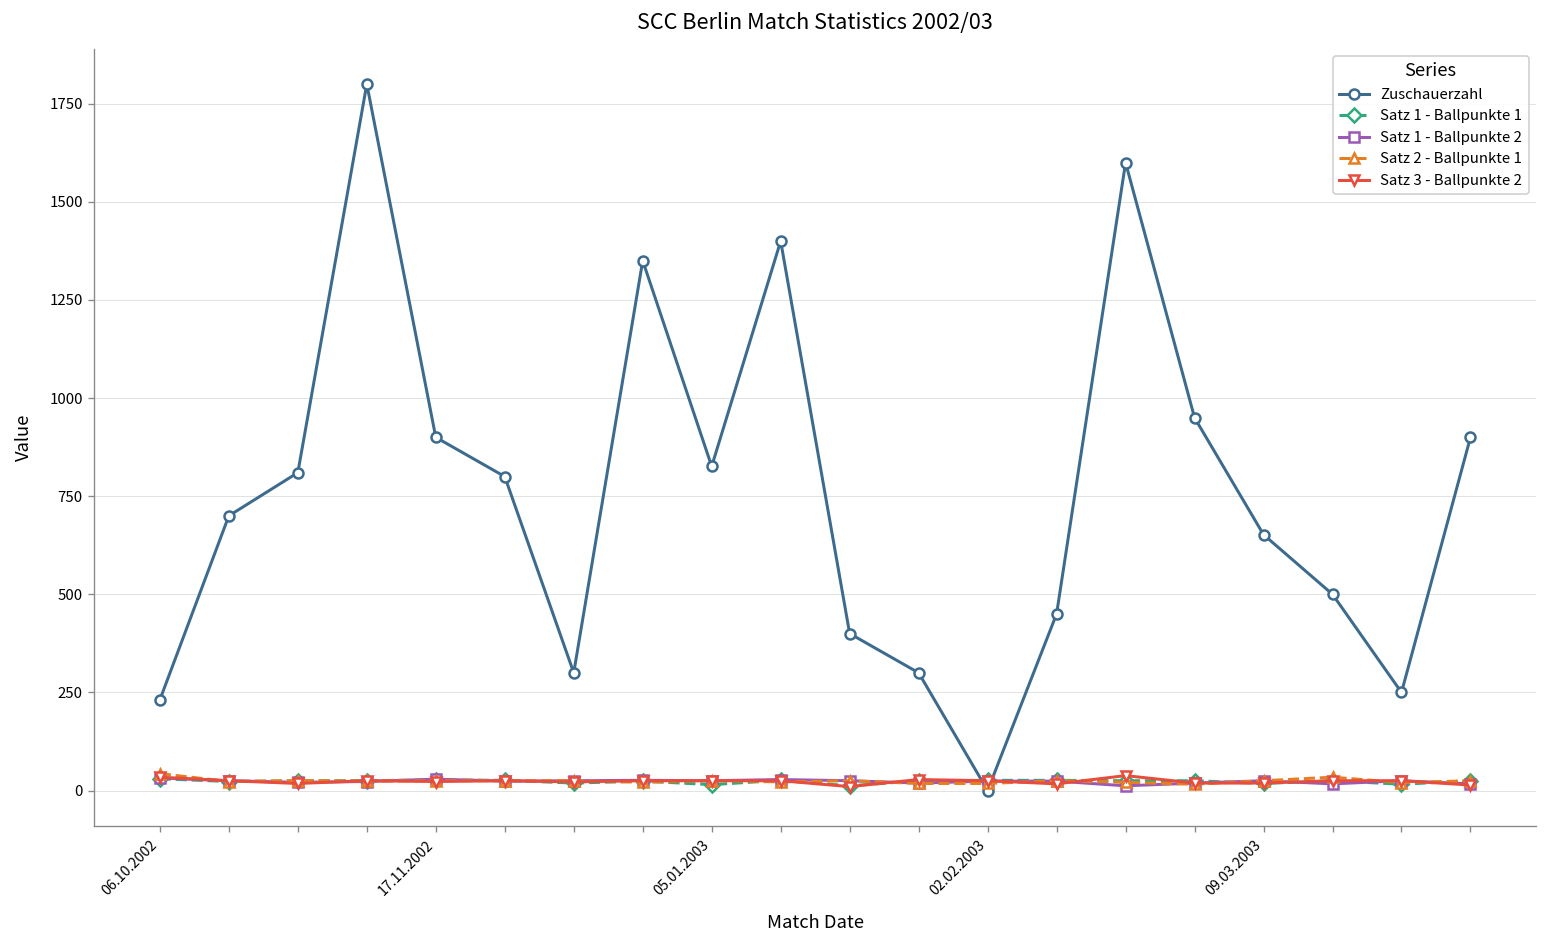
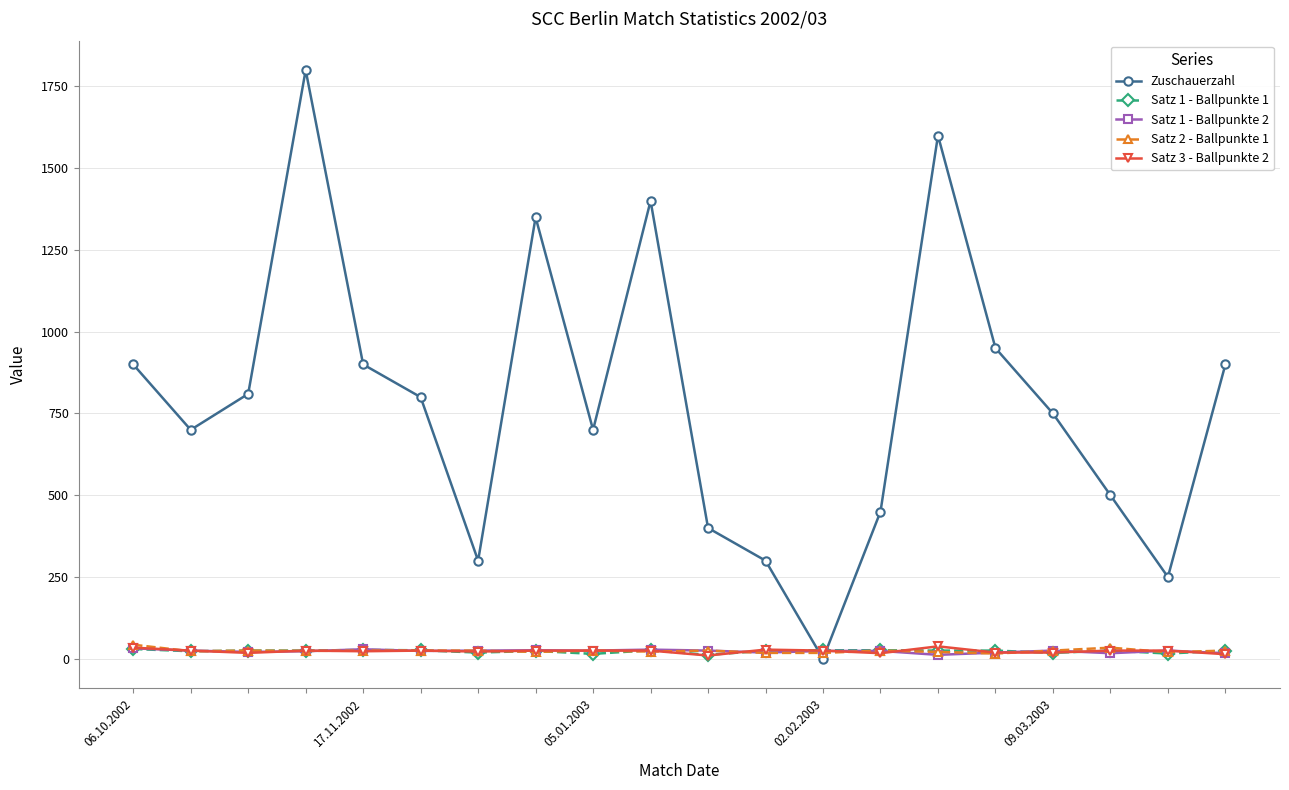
Zuschauerzahl, 06.10.2002: 230 -> 900
Zuschauerzahl, 05.01.2003: 830 -> 700
Zuschauerzahl, 09.03.2003: 650 -> 750
